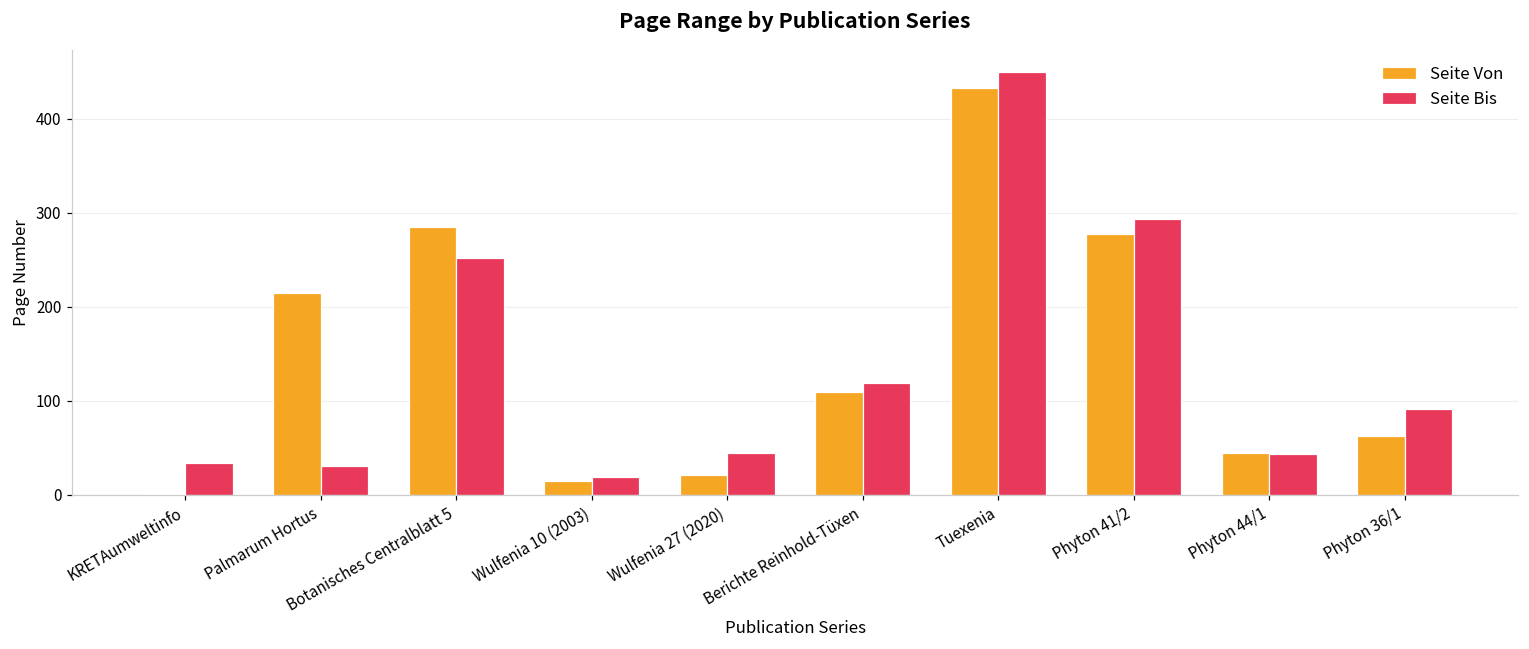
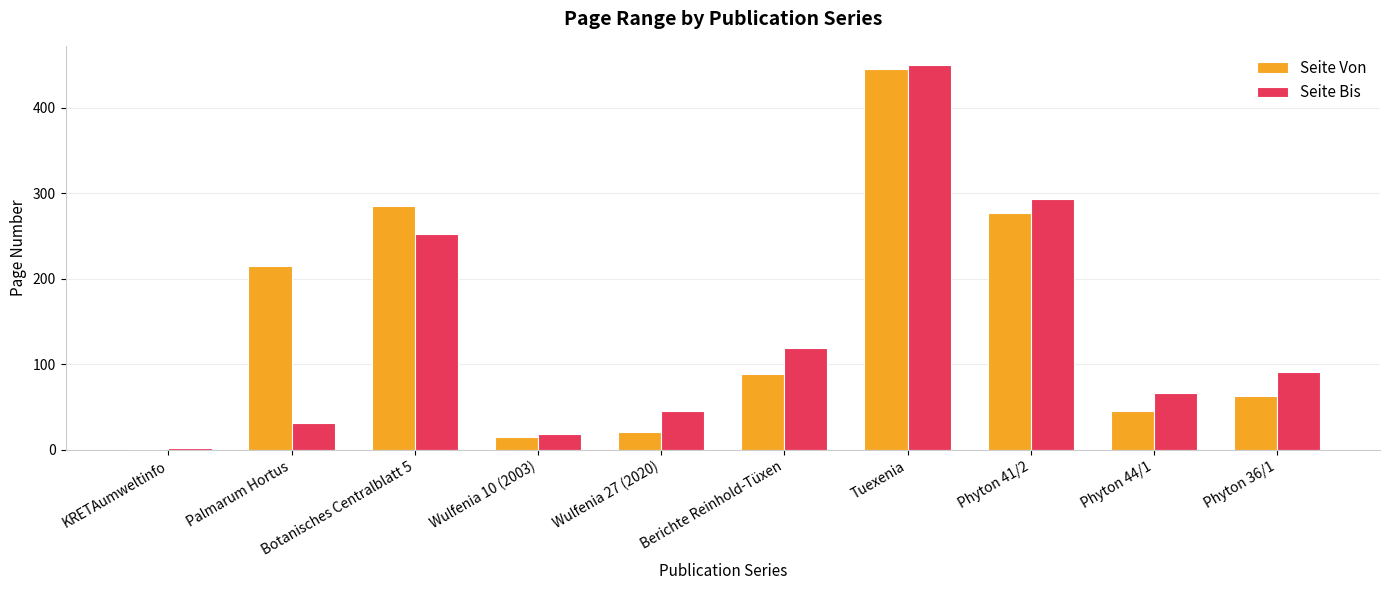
Seite Bis, KRETAumweltinfo: 30 -> 0
Seite Von, Berichte Reinhold-Tüxen: 110 -> 90
Seite Von, Tuexenia: 430 -> 450
Seite Bis, Phyton 44/1: 40 -> 70
